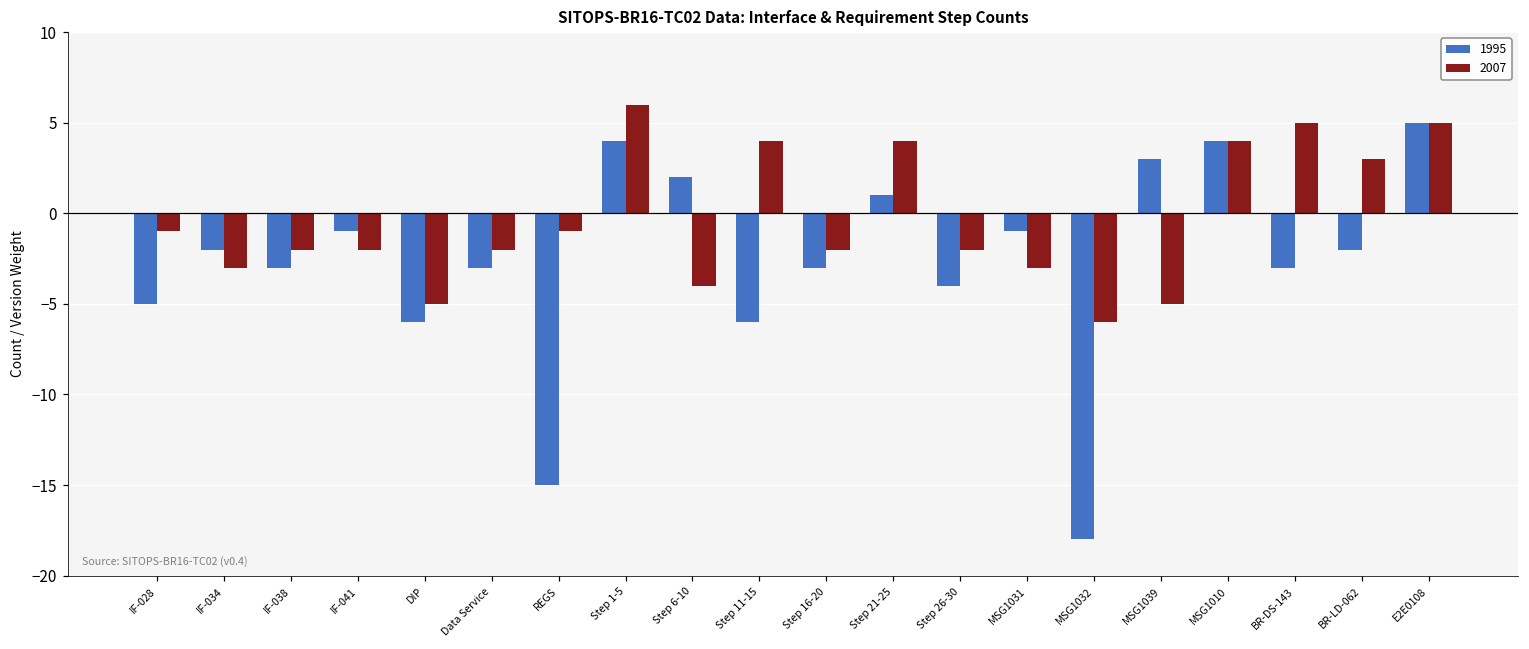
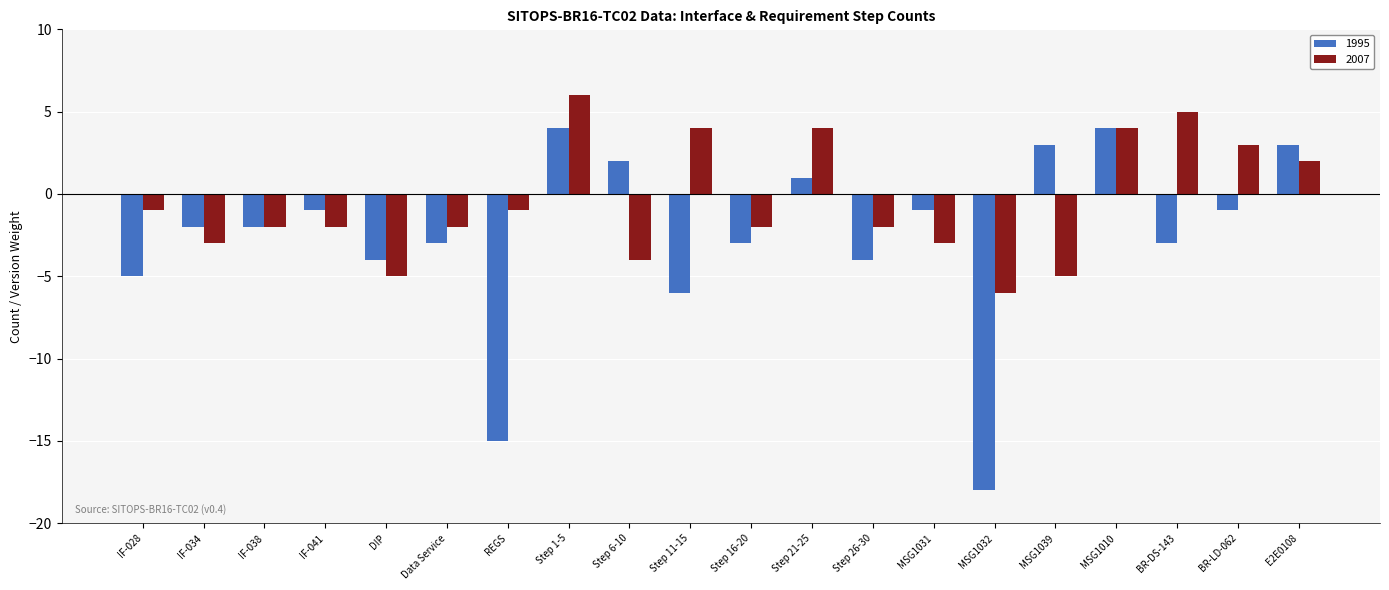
1995, IF-038: -3 -> -2
1995, DIP: -6 -> -4
1995, BR-LD-062: -2 -> -1
1995, E2E0108: 5 -> 3
2007, E2E0108: 5 -> 2
